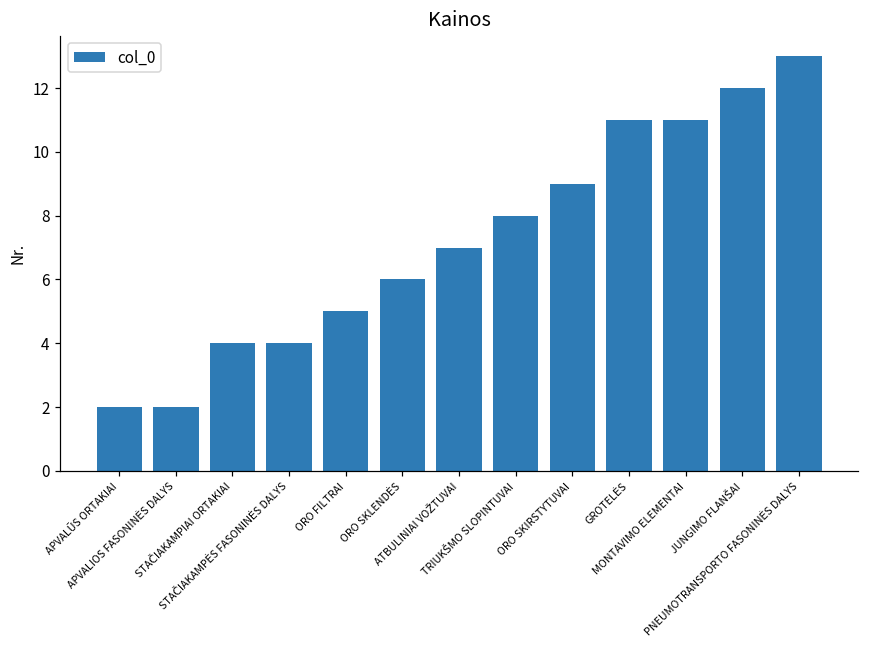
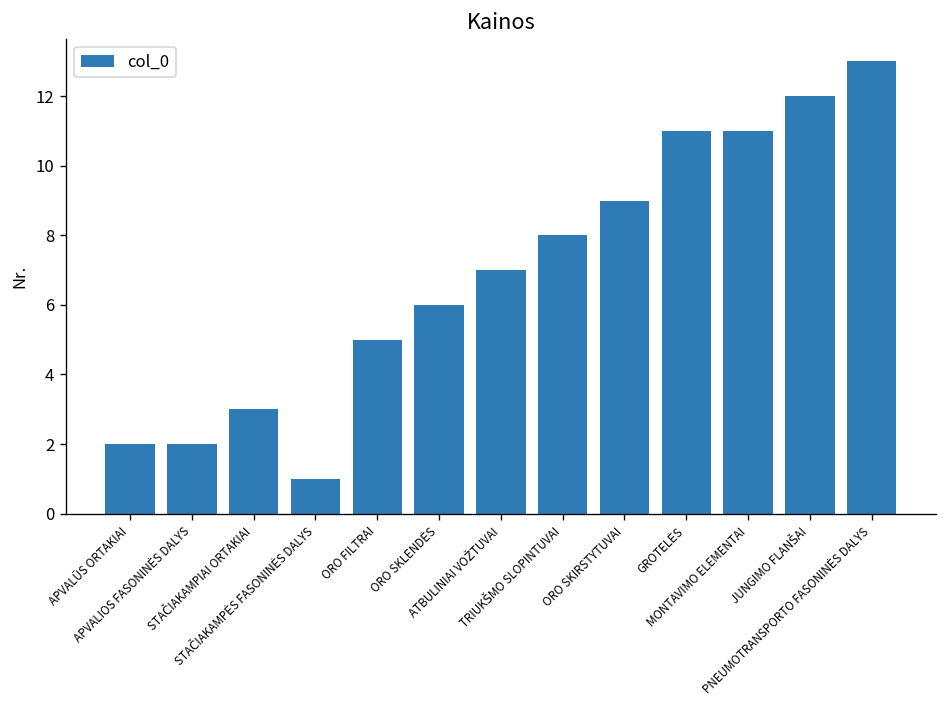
STAČIAKAMPIAI ORTAKIAI: 4 -> 3
STAČIAKAMPĖS FASONINĖS DALYS: 4 -> 1
